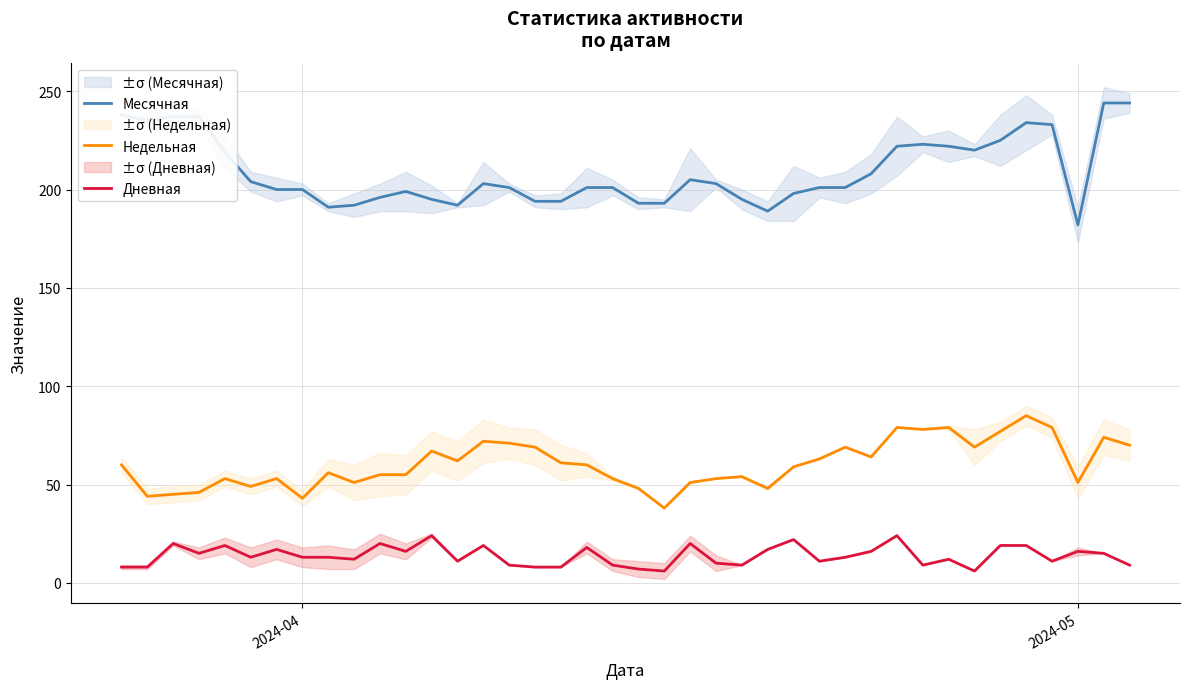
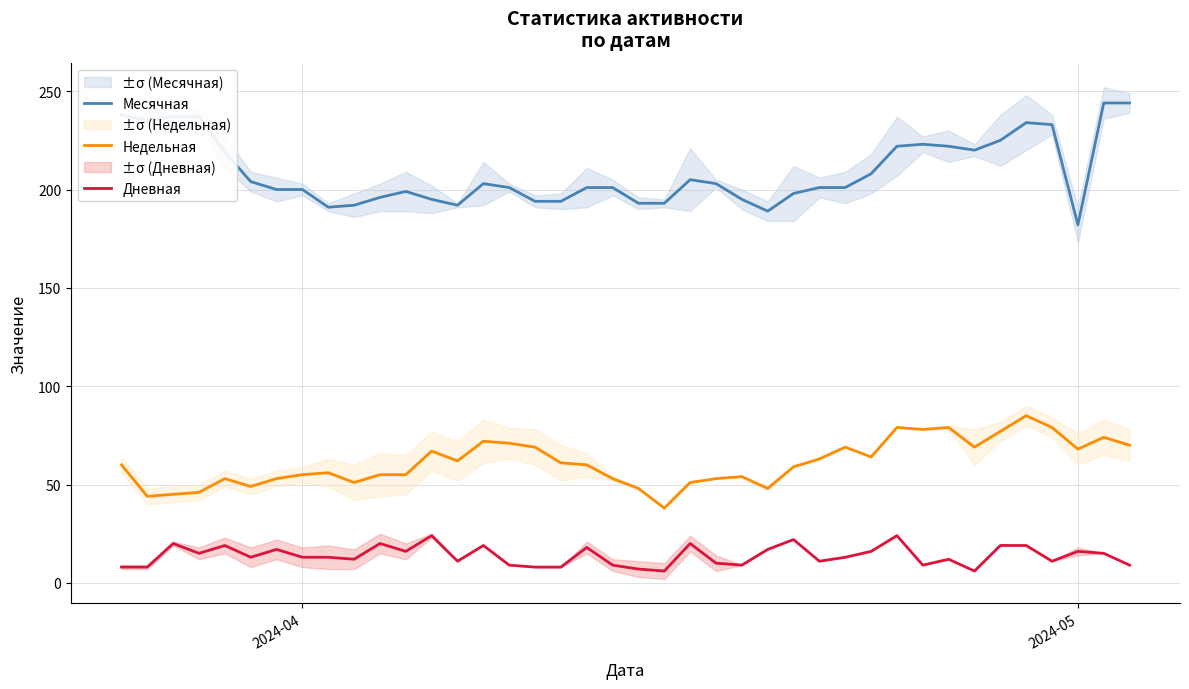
Недельная, 2024-04: 43 -> 55
Недельная, 2024-05: 51 -> 68
